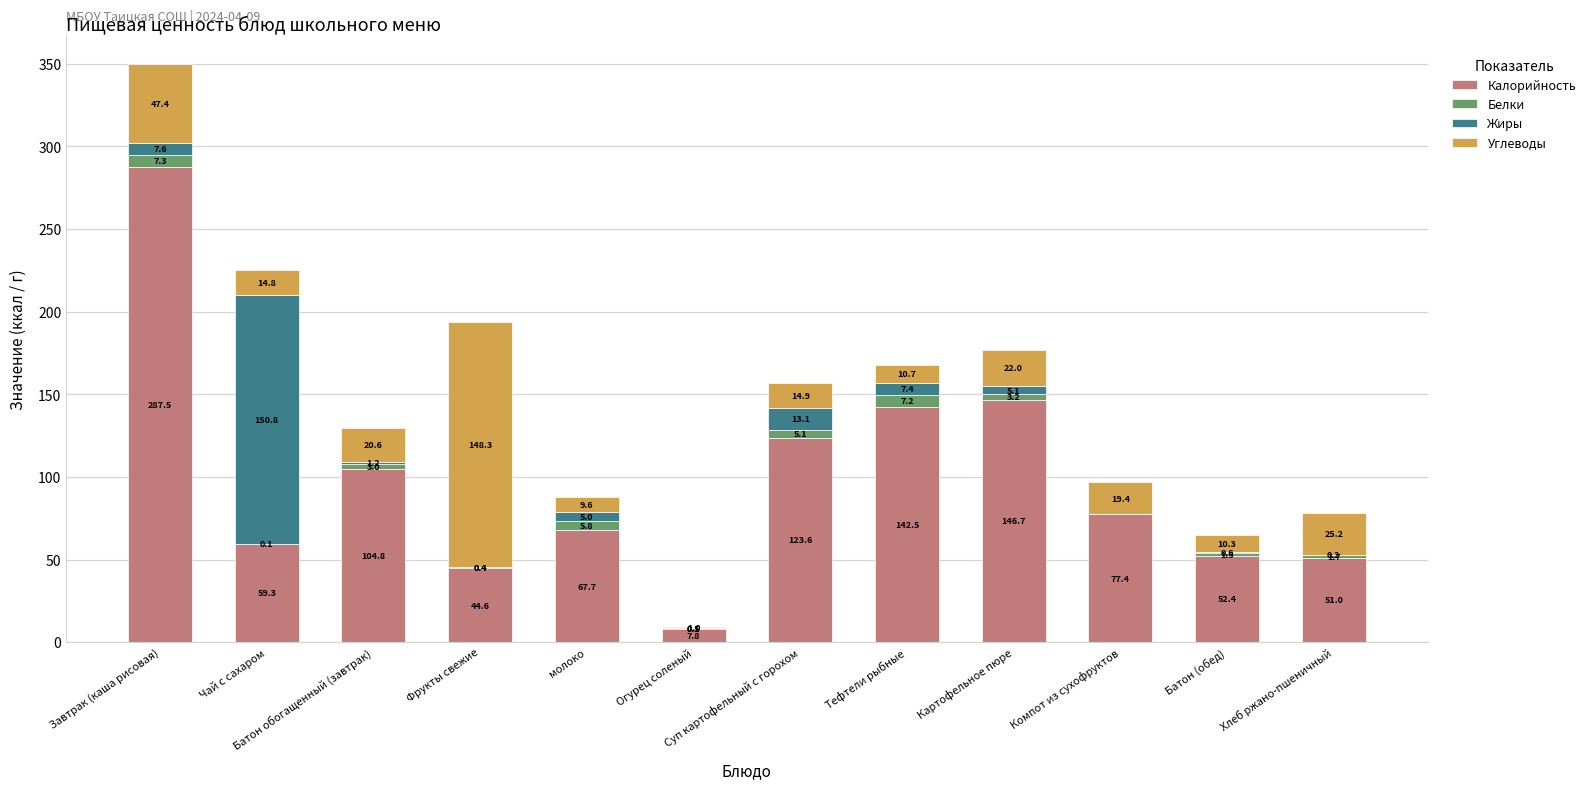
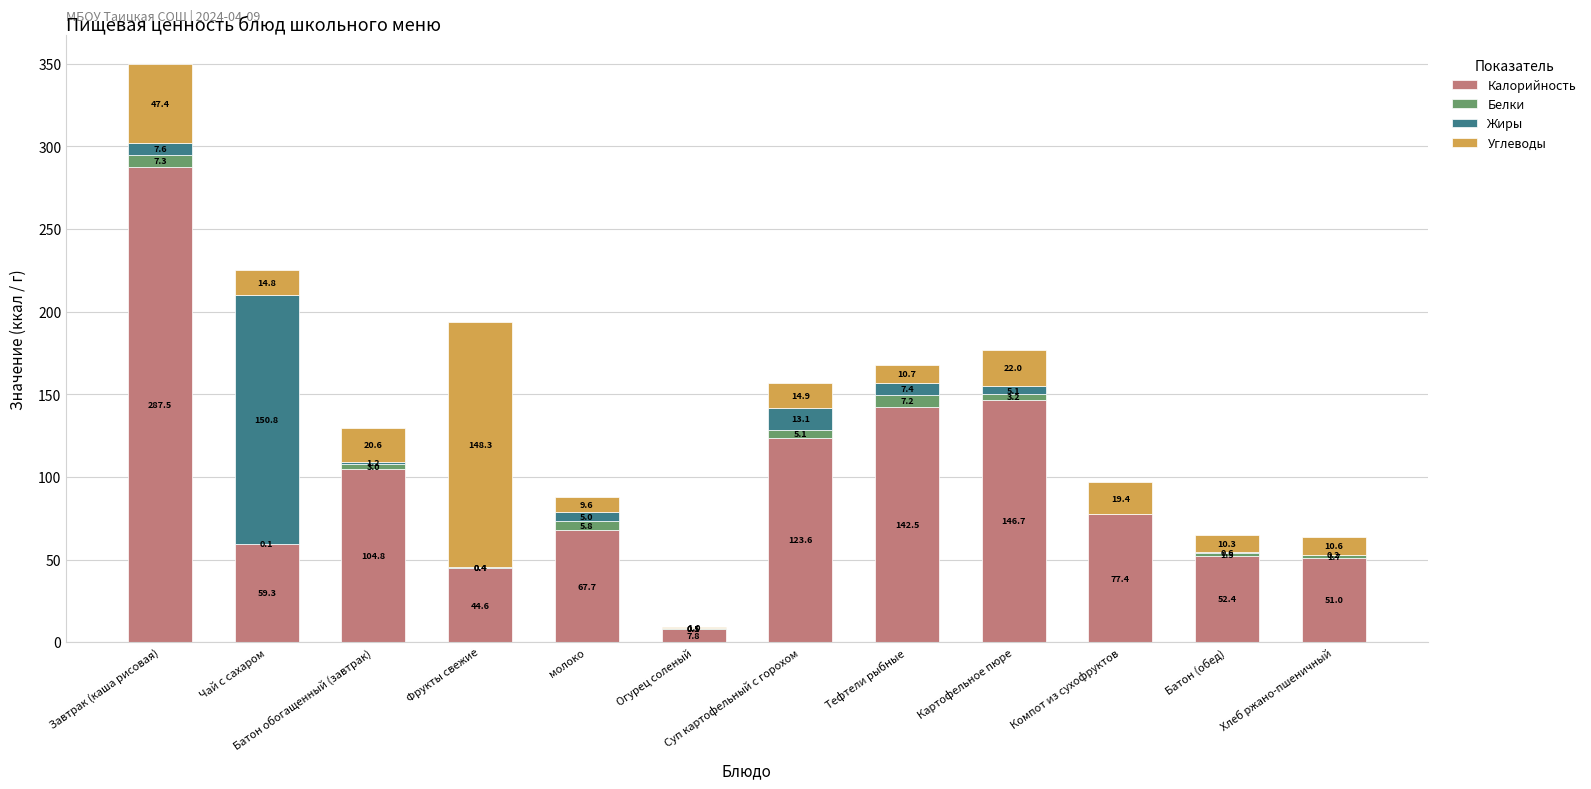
Углеводы, Хлеб ржано-пшеничный: 25.2 -> 10.6
